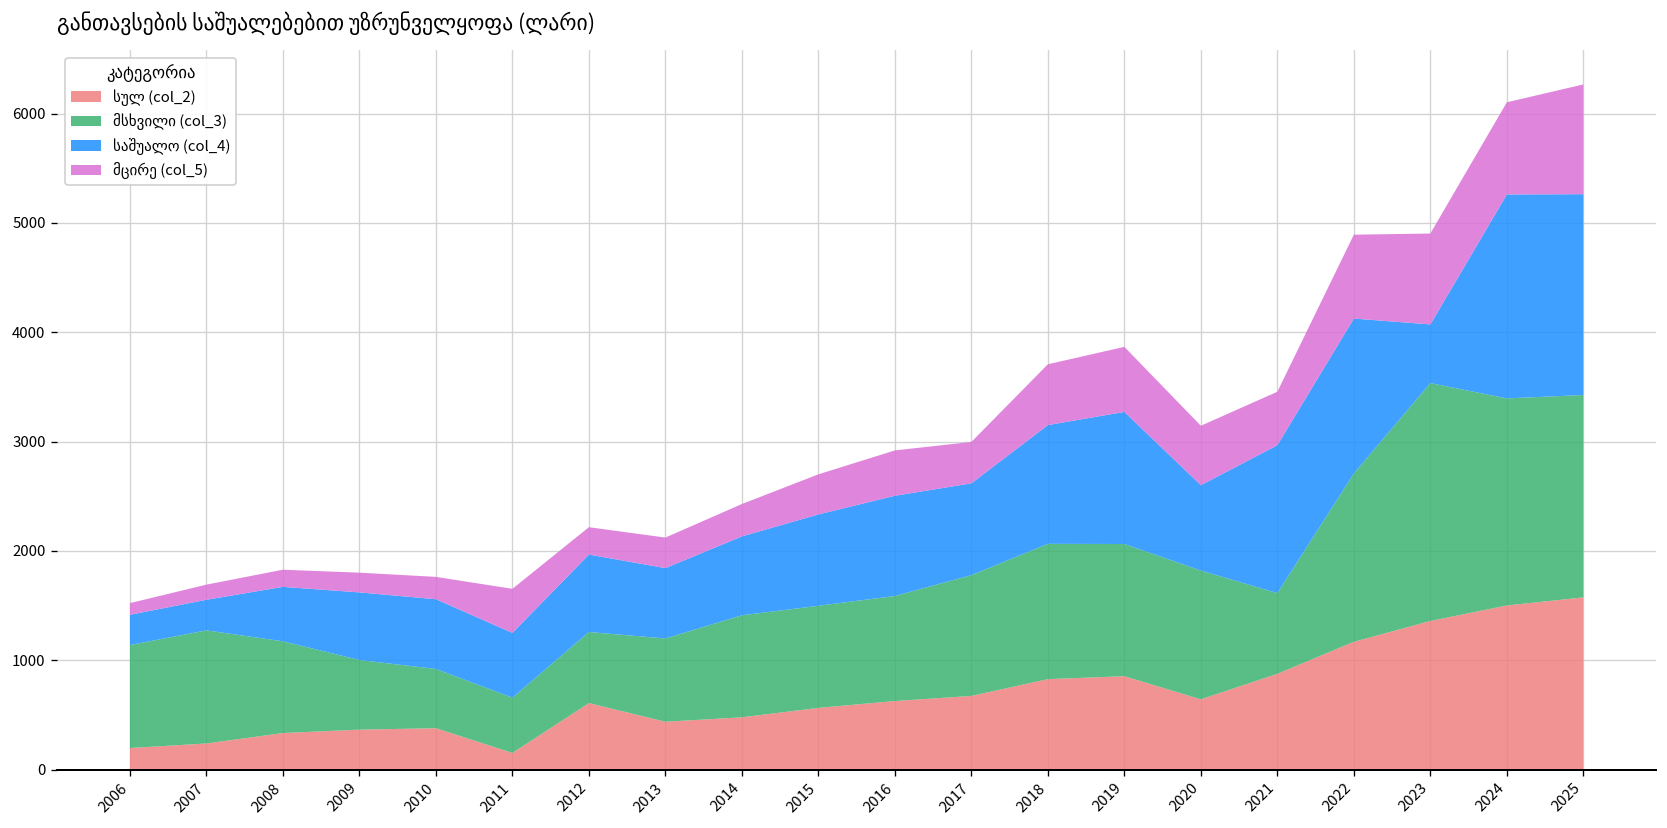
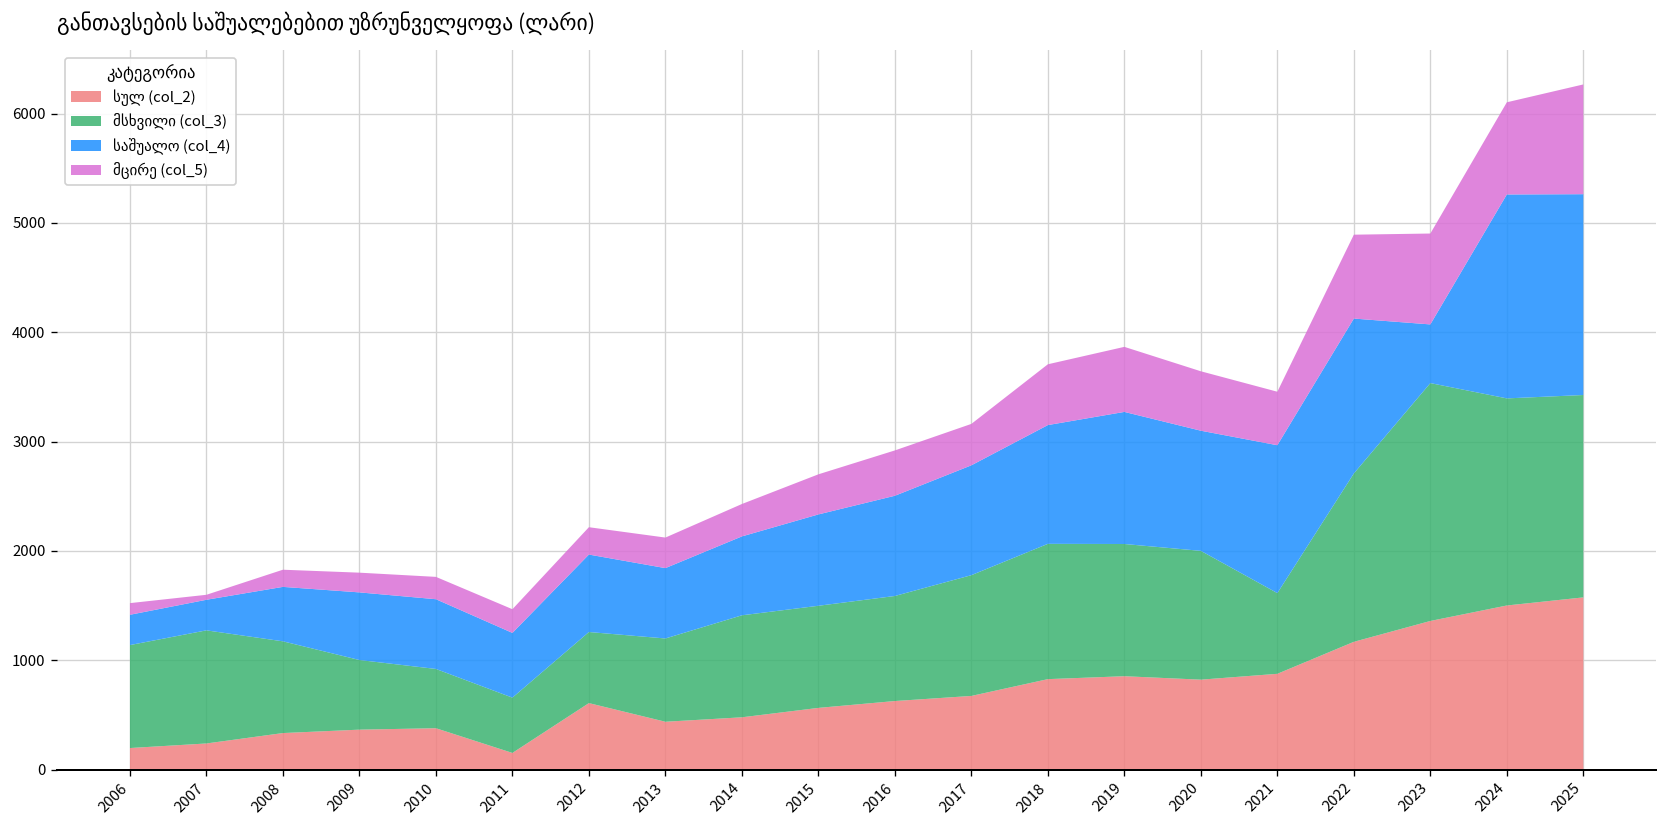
მცირე (col_5), 2007: 100 -> 0
მცირე (col_5), 2011: 400 -> 200
საშუალო (col_4), 2017: 800 -> 1000
სულ (col_2), 2020: 600 -> 800
საშუალო (col_4), 2020: 800 -> 1100
